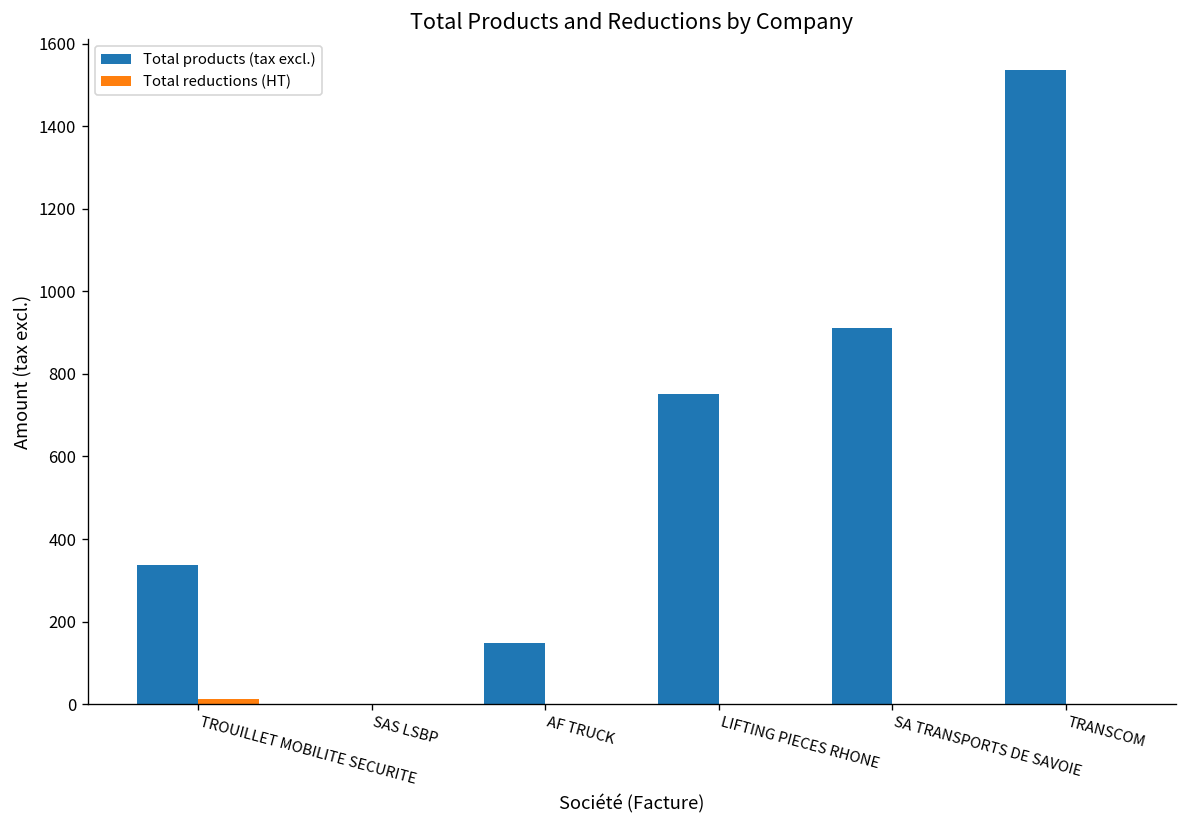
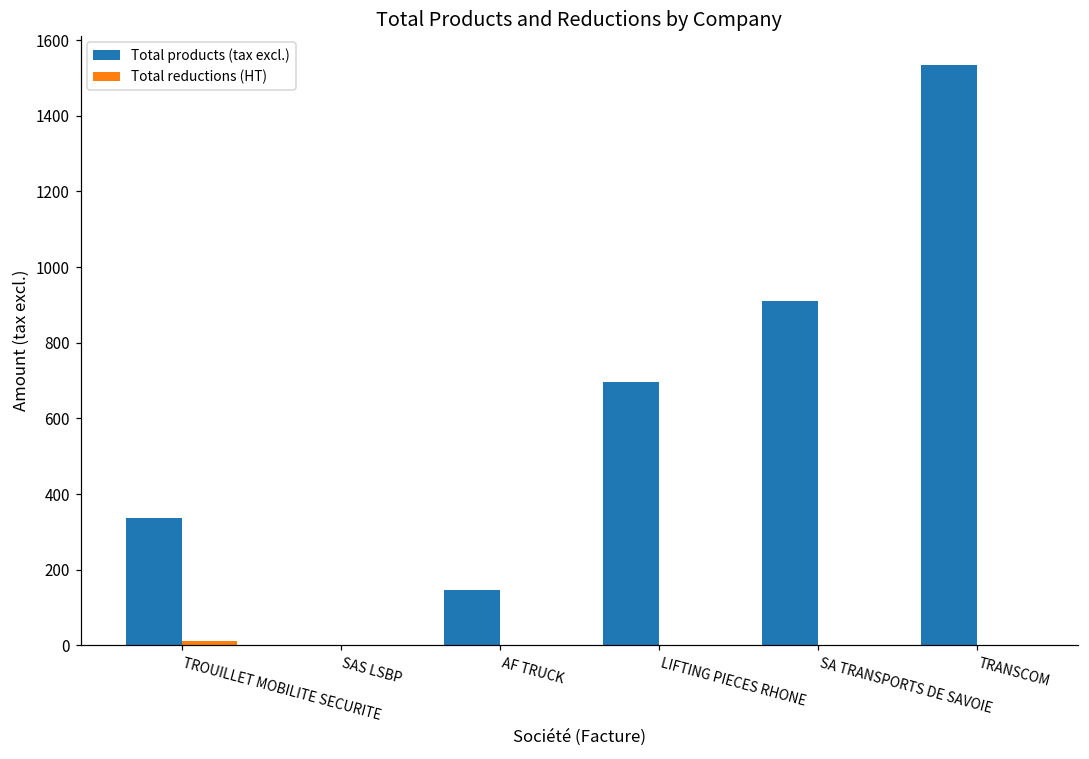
Total products (tax excl.), LIFTING PIECES RHONE: 750 -> 700
